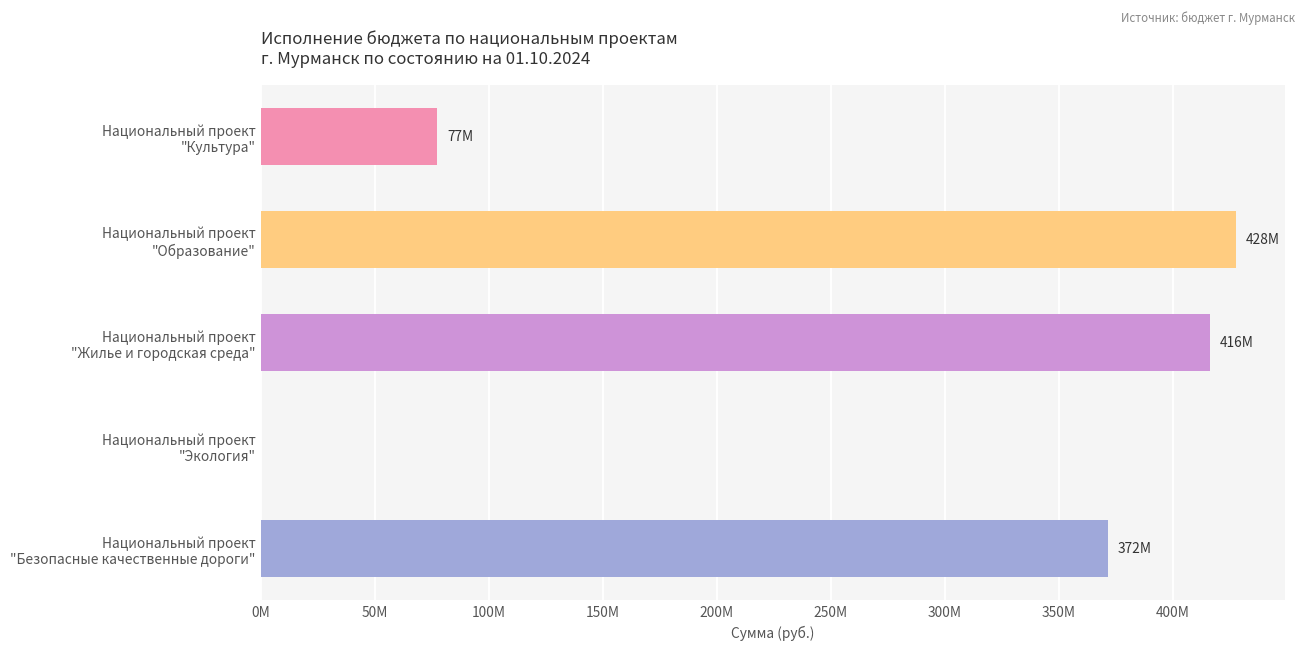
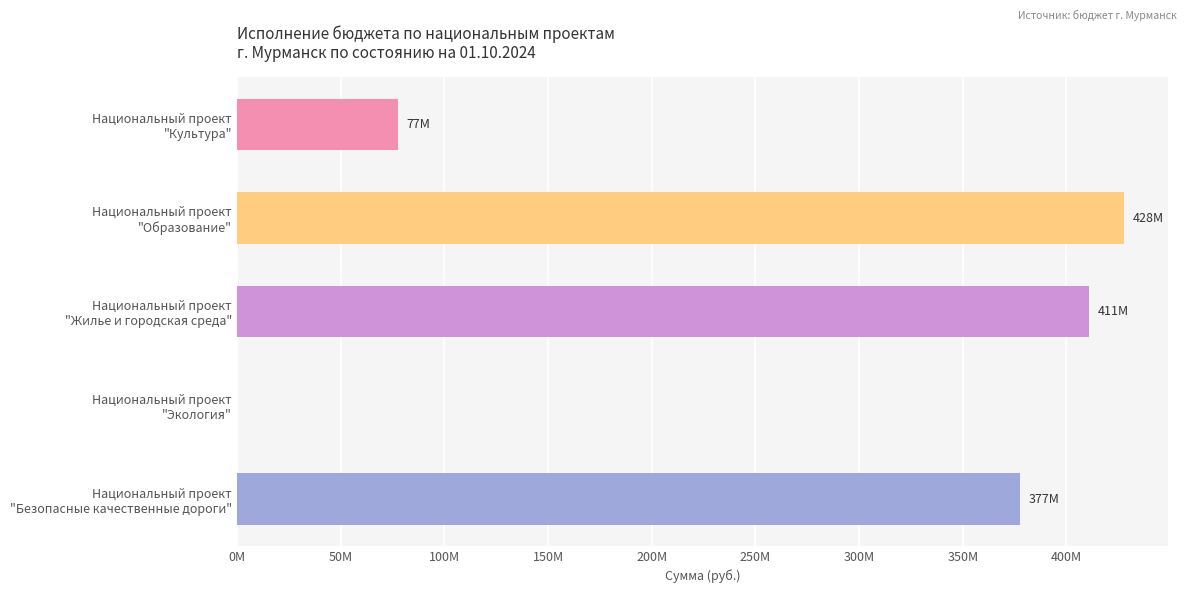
Национальный проект "Жилье и городская среда": 416M -> 411M
Национальный проект "Безопасные качественные дороги": 372M -> 377M
